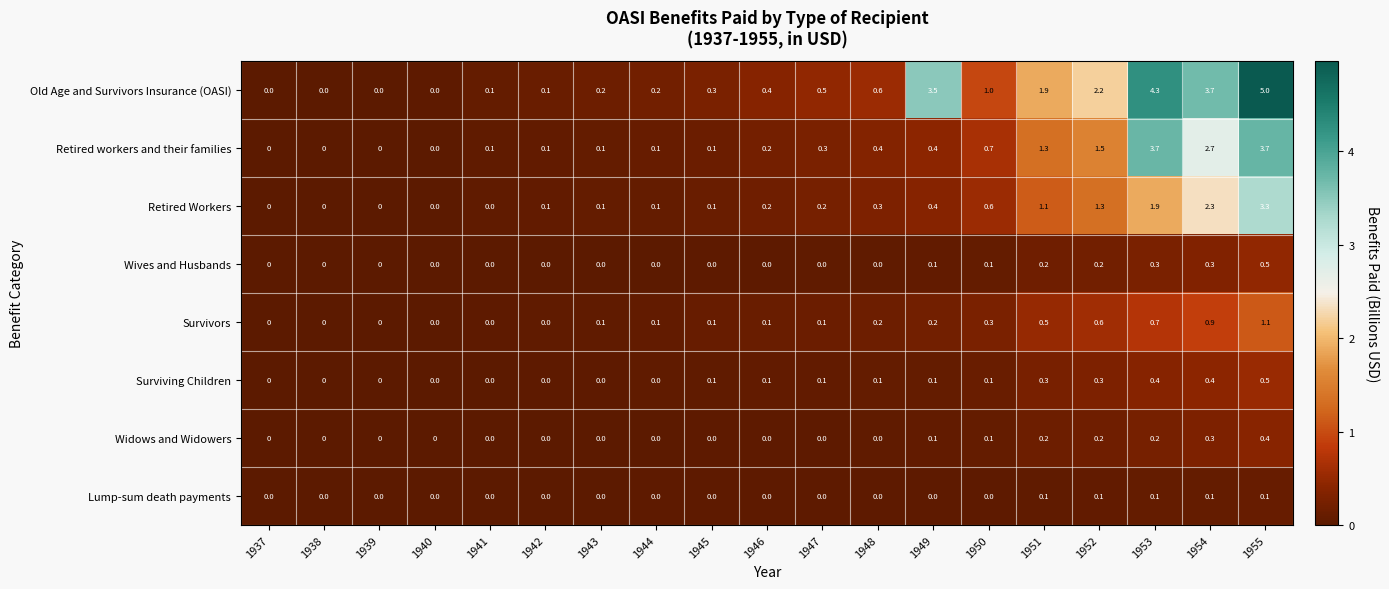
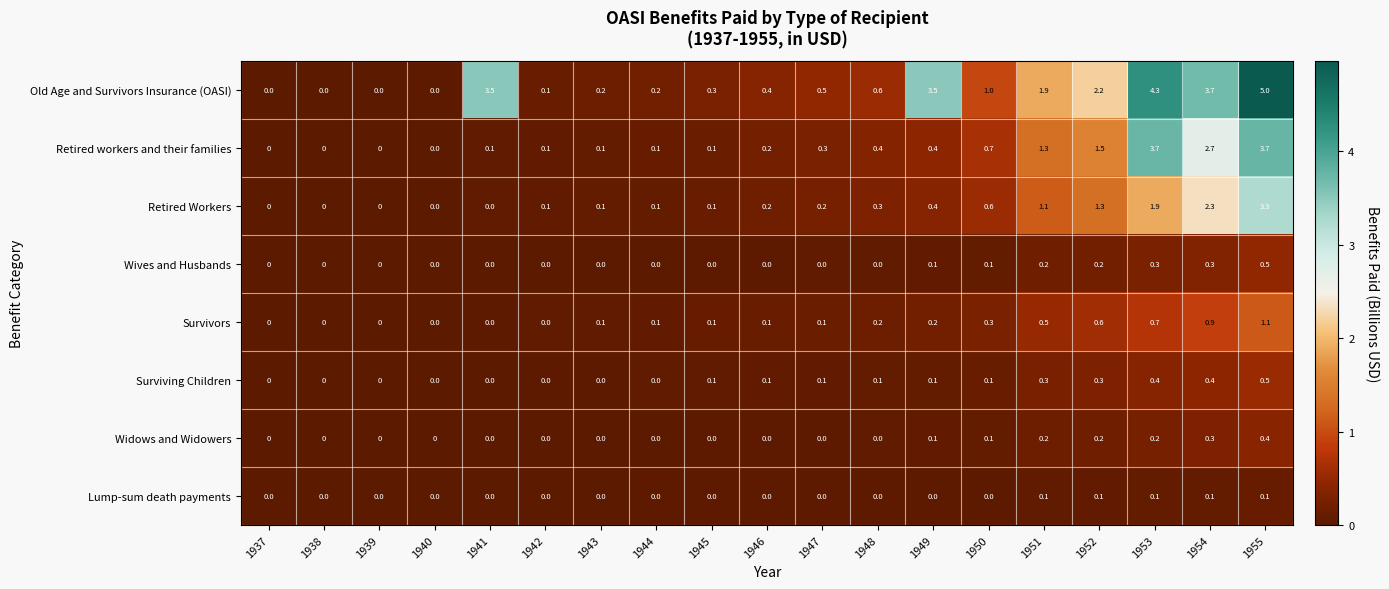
Old Age and Survivors Insurance (OASI), 1941: 0.1 -> 3.5
